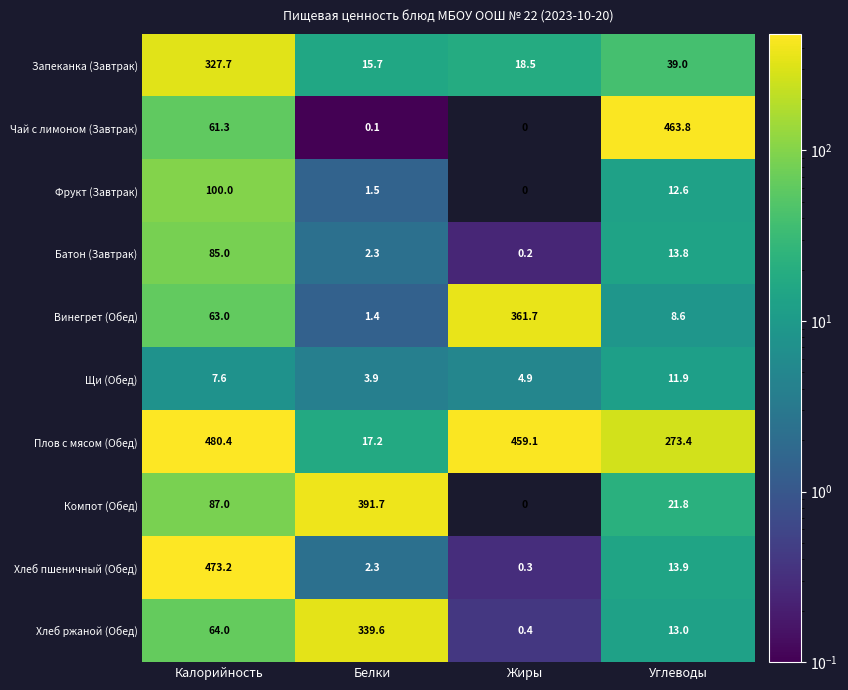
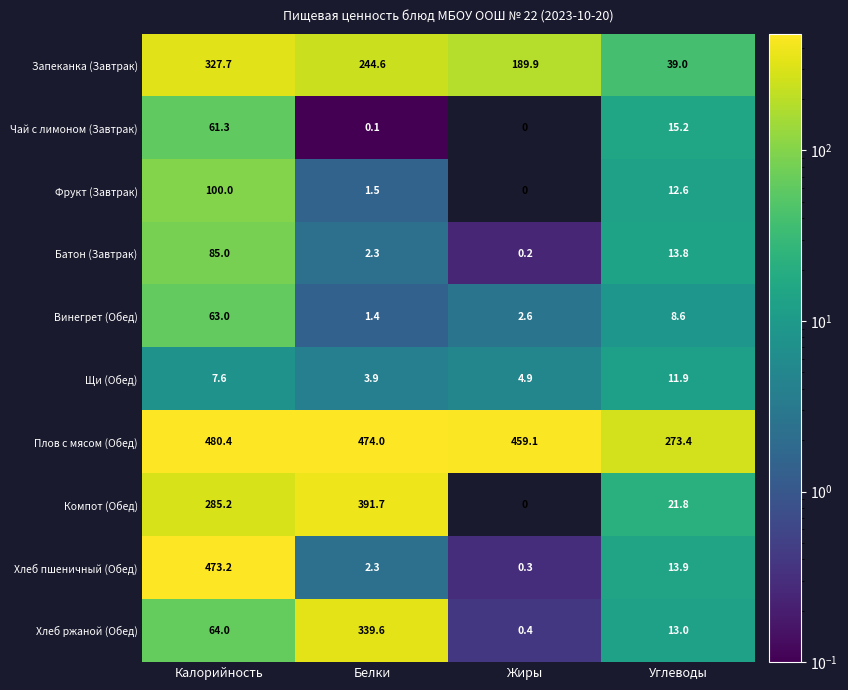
Запеканка (Завтрак), Белки: 15.7 -> 244.6
Запеканка (Завтрак), Жиры: 18.5 -> 189.9
Чай с лимоном (Завтрак), Углеводы: 463.8 -> 15.2
Винегрет (Обед), Жиры: 361.7 -> 2.6
Плов с мясом (Обед), Белки: 17.2 -> 474.0
Компот (Обед), Калорийность: 87.0 -> 285.2
